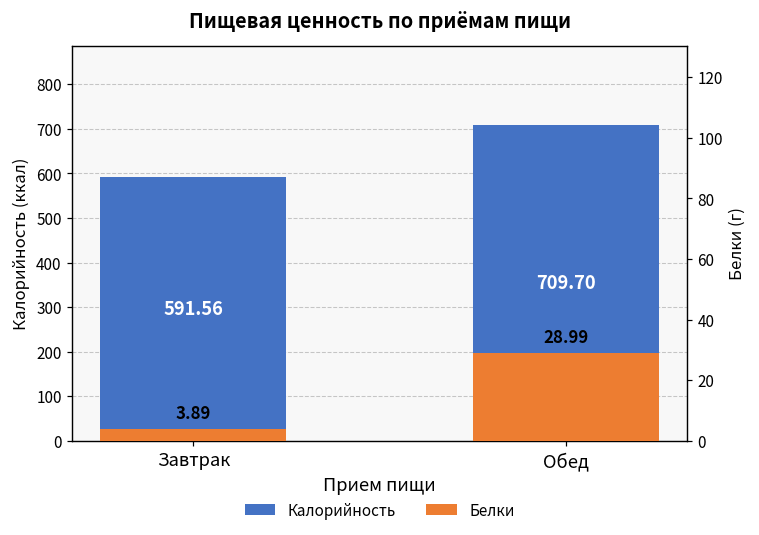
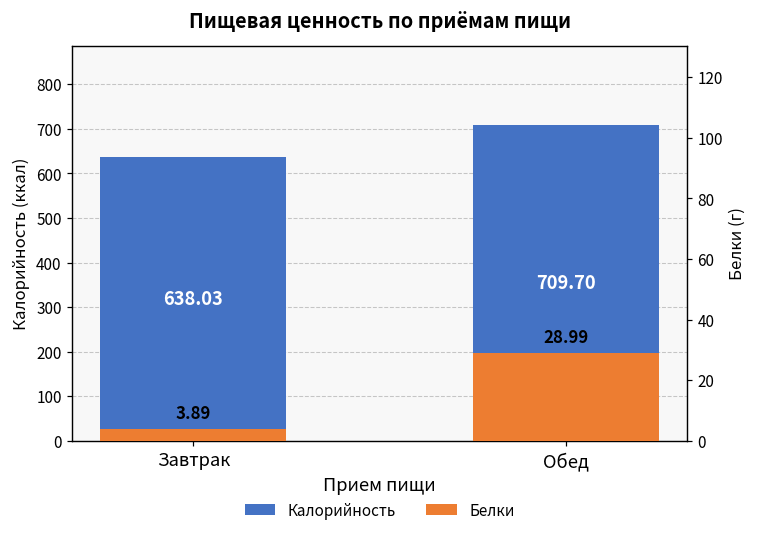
Калорийность, Завтрак: 591.56 -> 638.03
